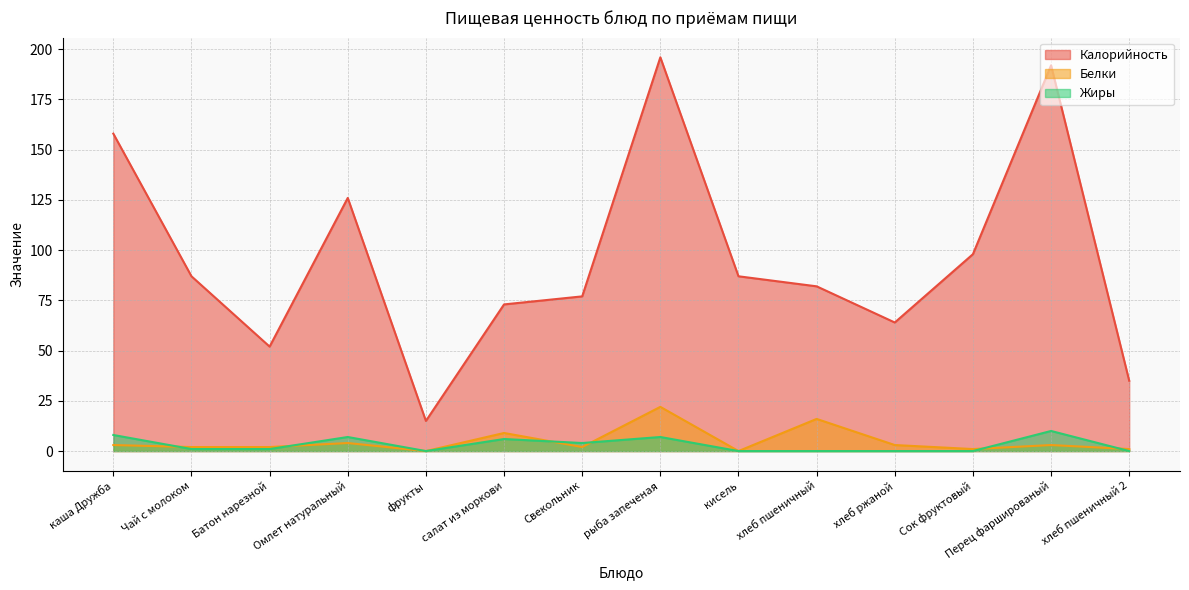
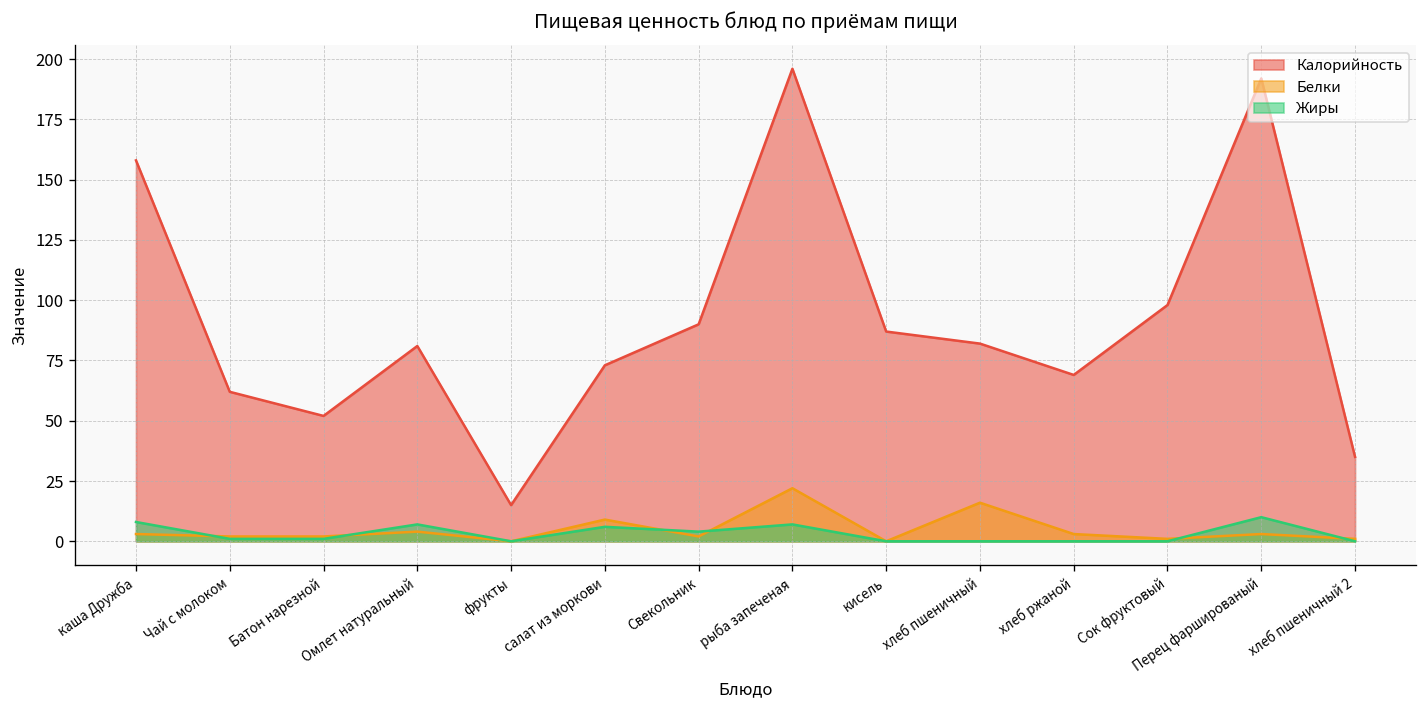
Калорийность, Чай с молоком: 87 -> 62
Калорийность, Омлет натуральный: 126 -> 81
Калорийность, Свекольник: 77 -> 90
Калорийность, хлеб ржаной: 64 -> 69
